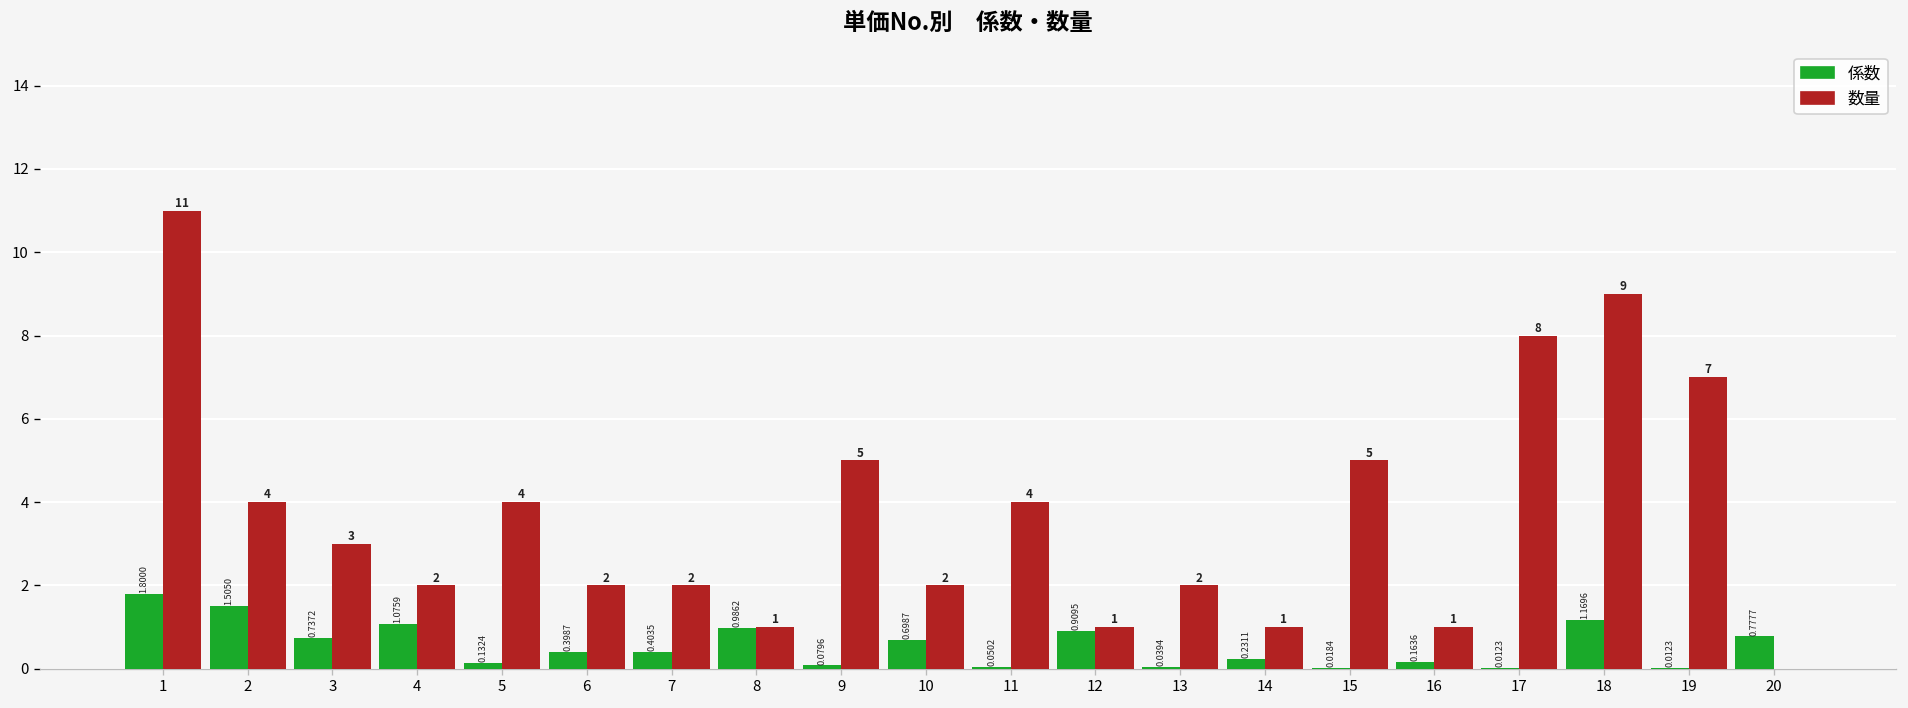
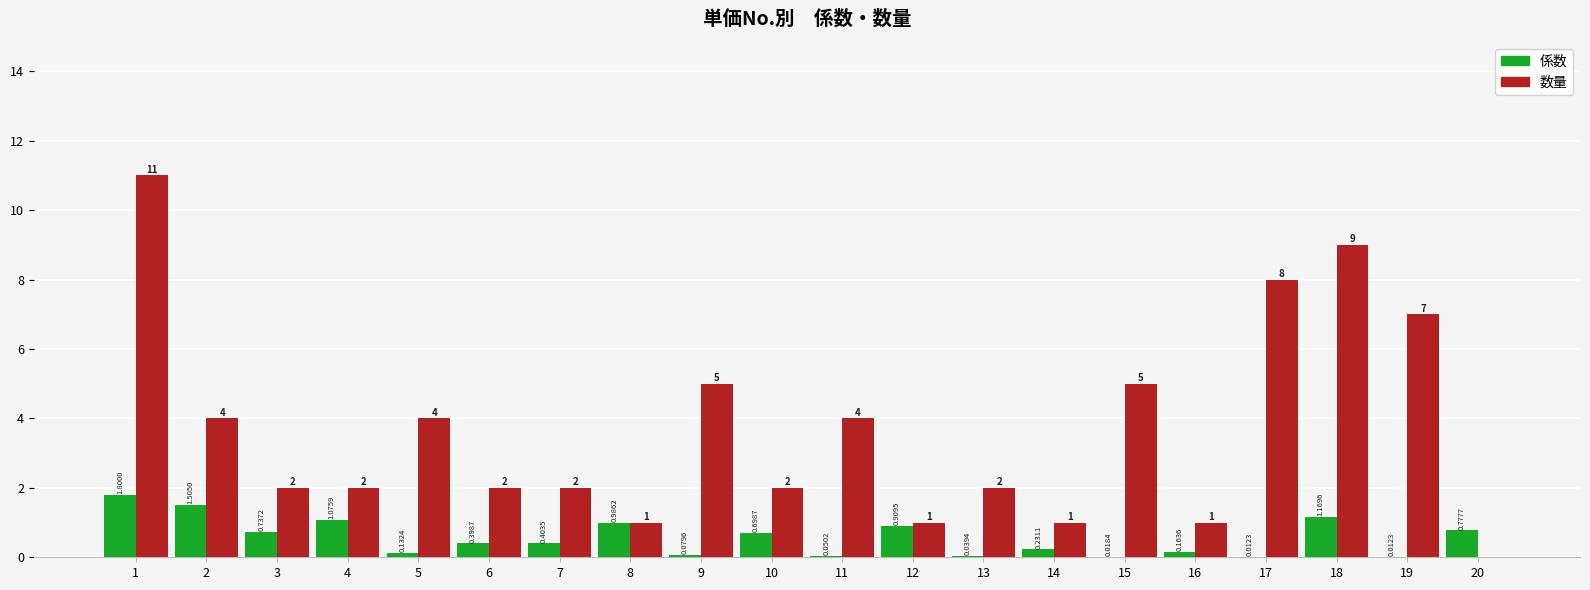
数量, 3: 3 -> 2
